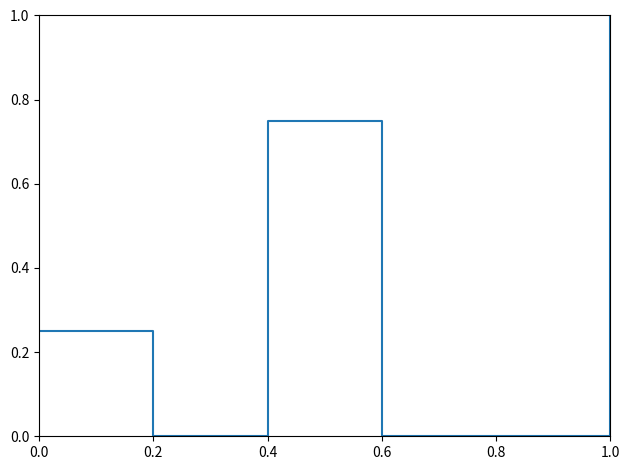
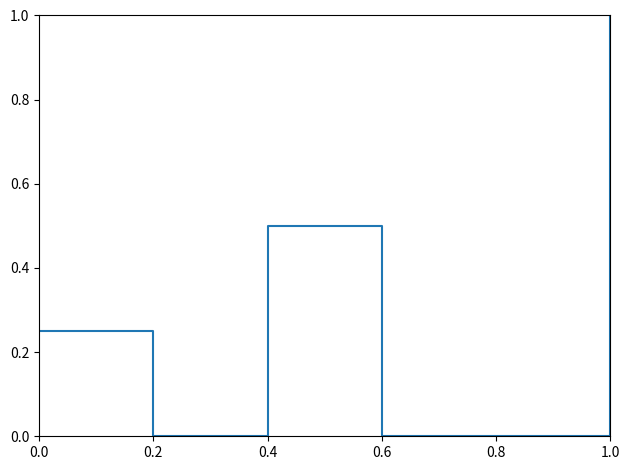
0.4: 0.75 -> 0.50
